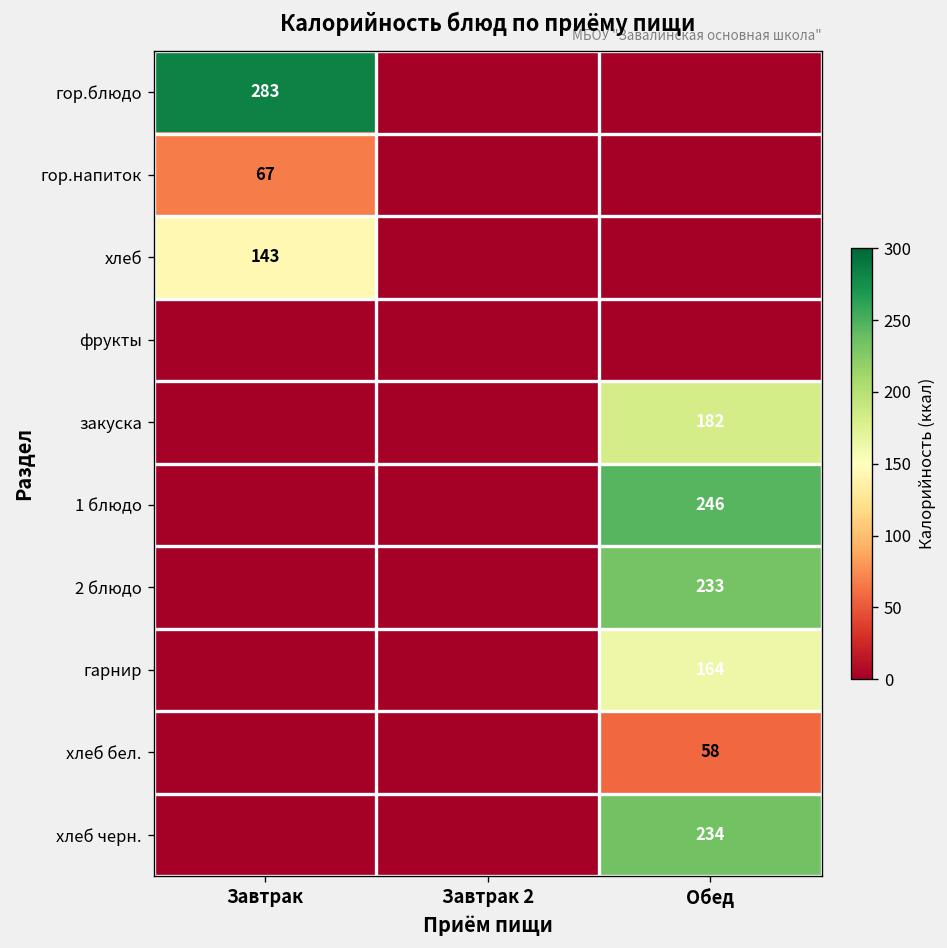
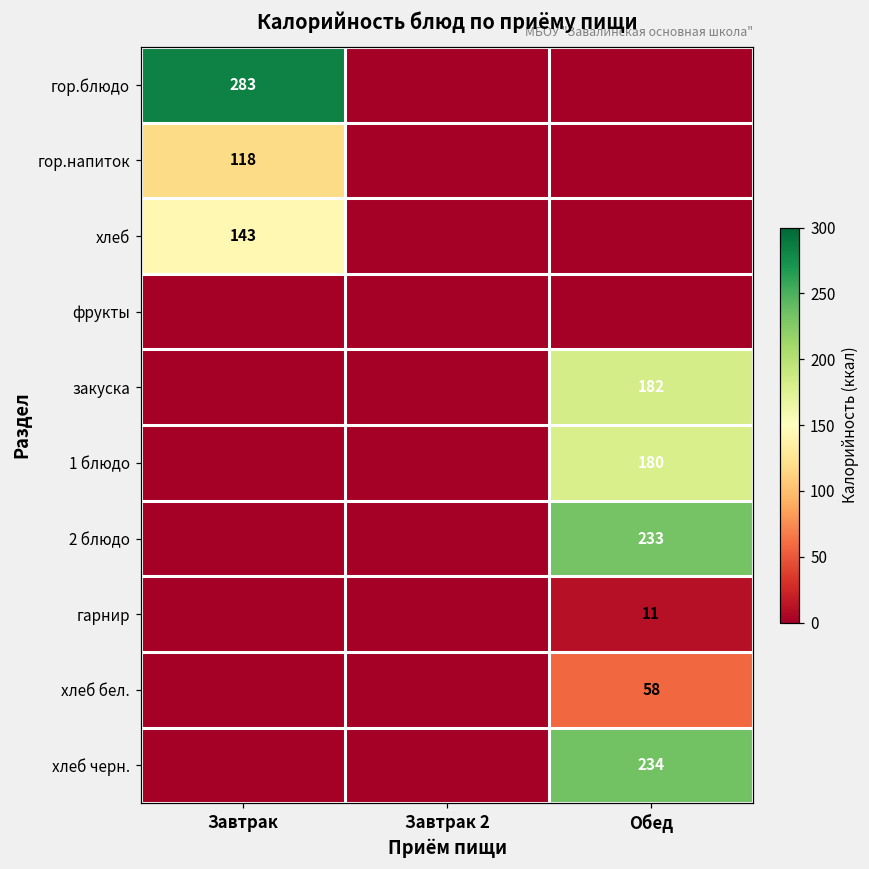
гор.напиток, Завтрак: 67 -> 118
1 блюдо, Обед: 246 -> 180
гарнир, Обед: 164 -> 11
